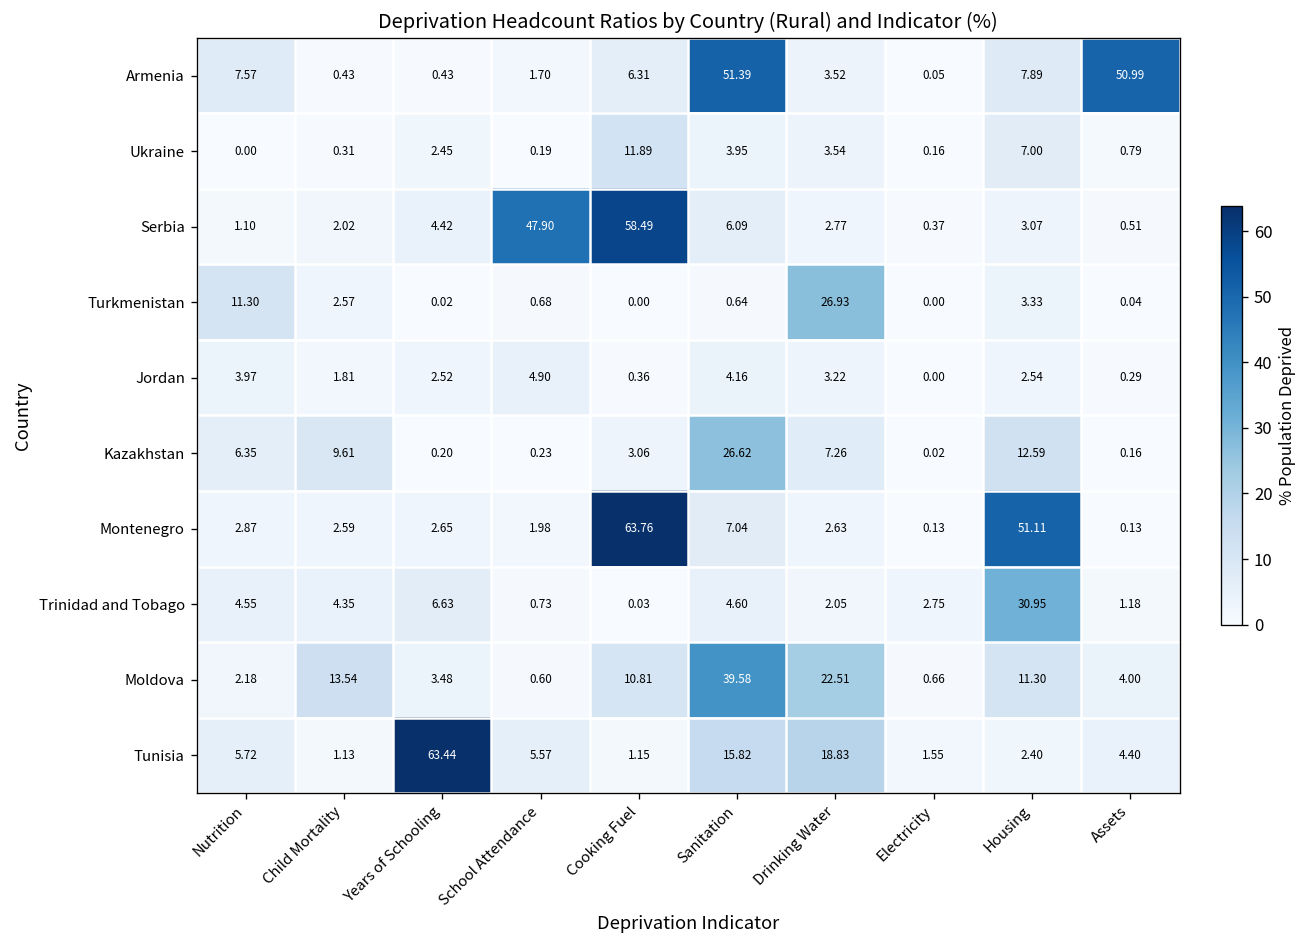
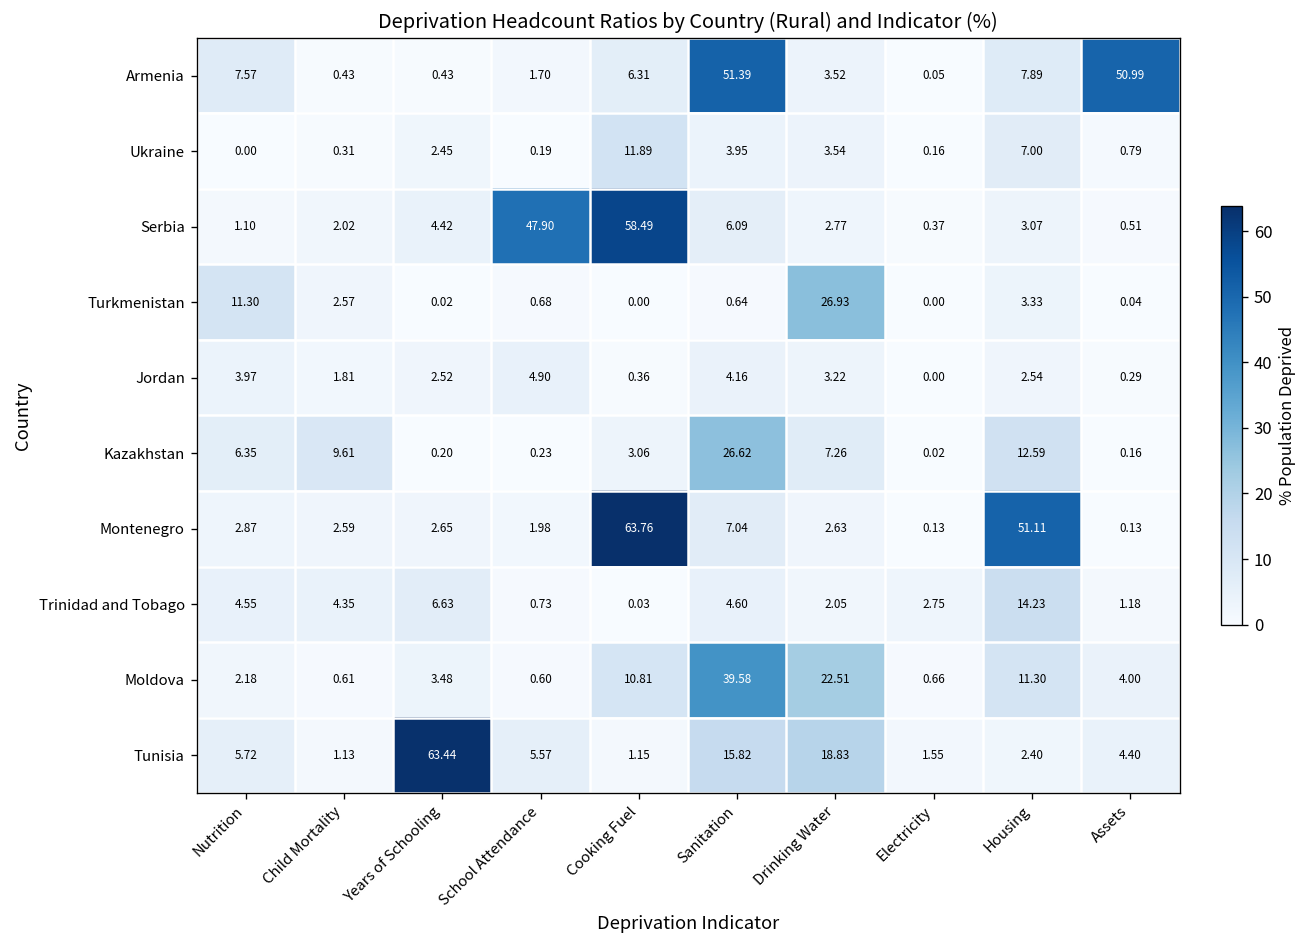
Trinidad and Tobago, Housing: 30.95 -> 14.23
Moldova, Child Mortality: 13.54 -> 0.61
